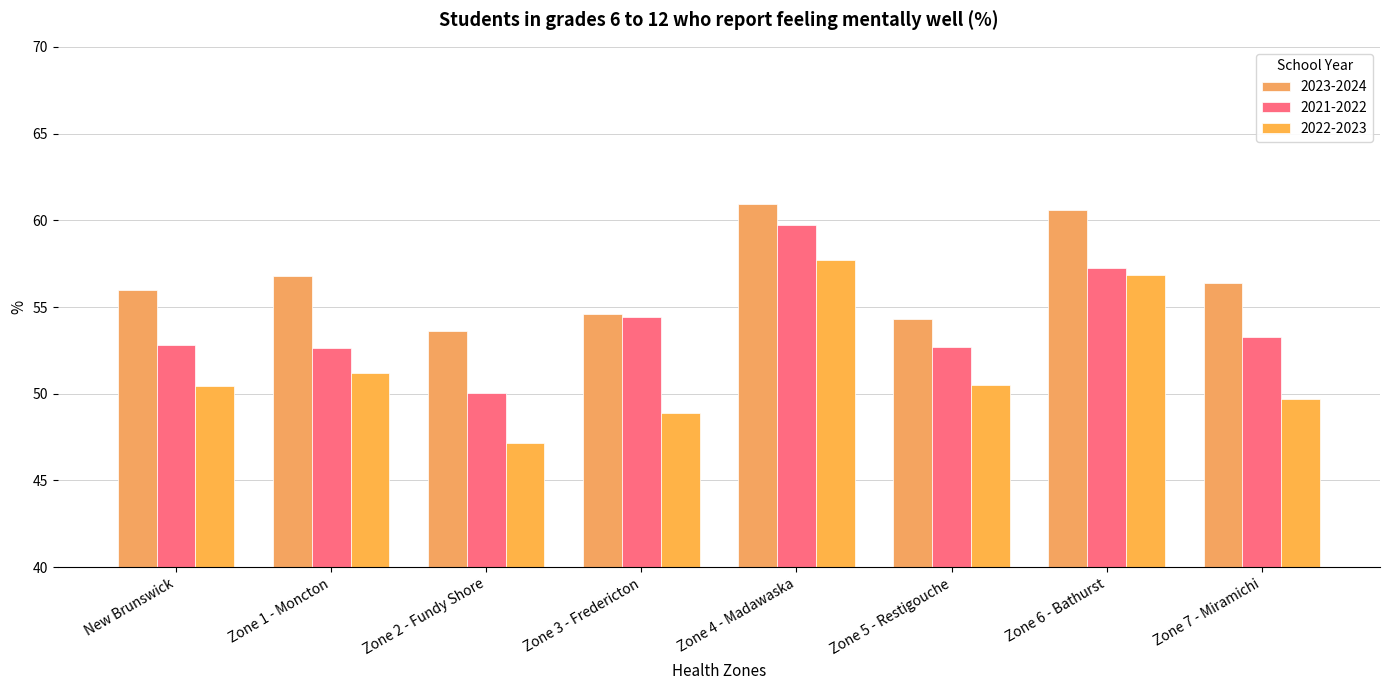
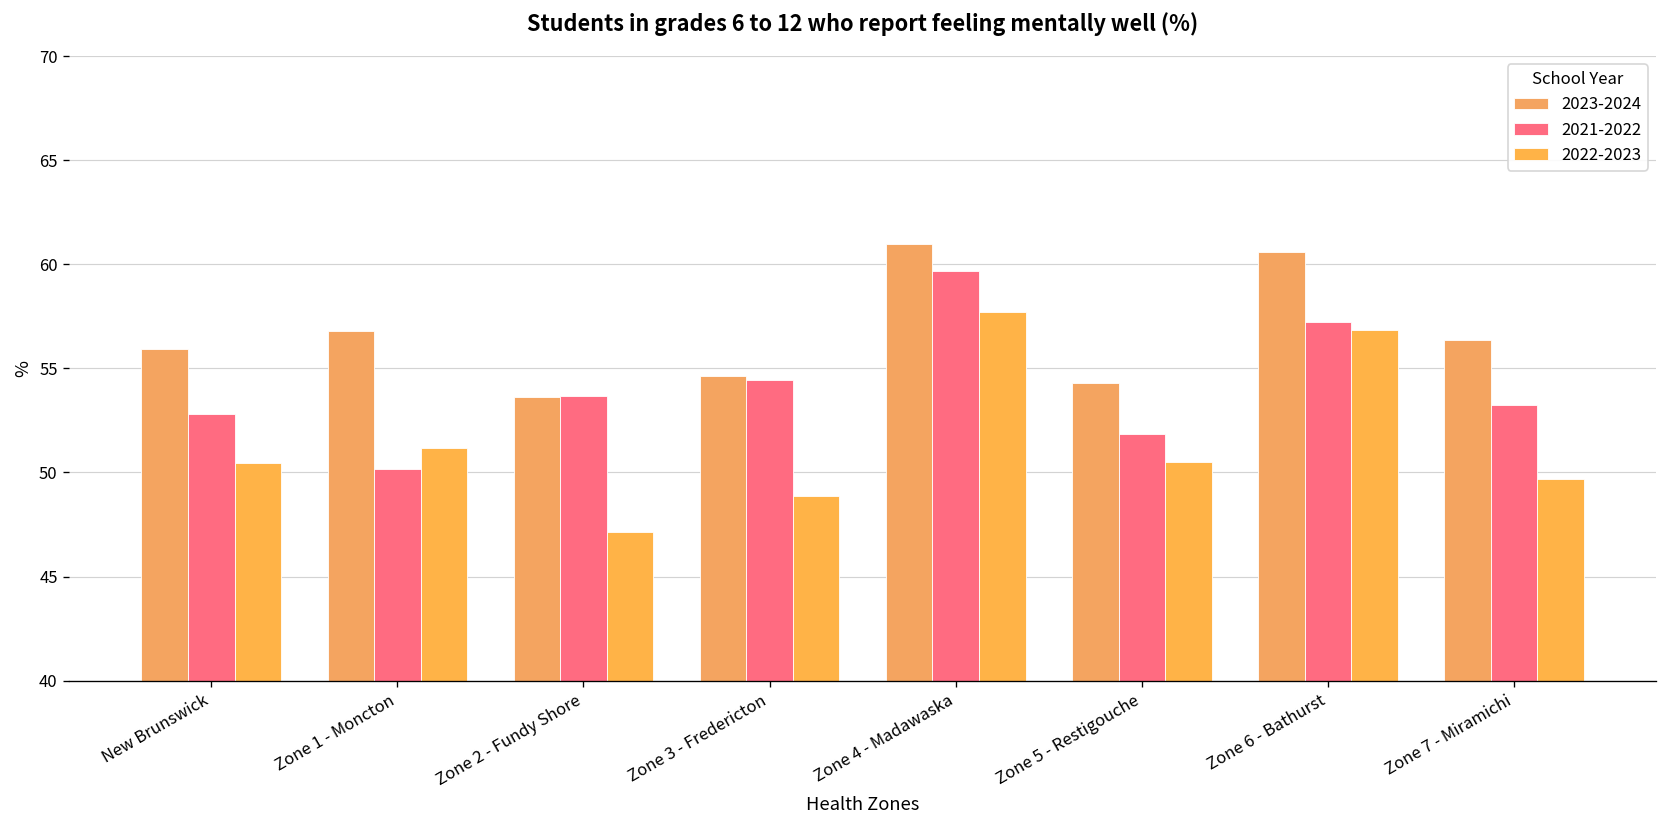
2021-2022, Zone 1 - Moncton: 52.6 -> 50.2
2021-2022, Zone 2 - Fundy Shore: 50.0 -> 53.7
2021-2022, Zone 5 - Restigouche: 52.7 -> 51.8
